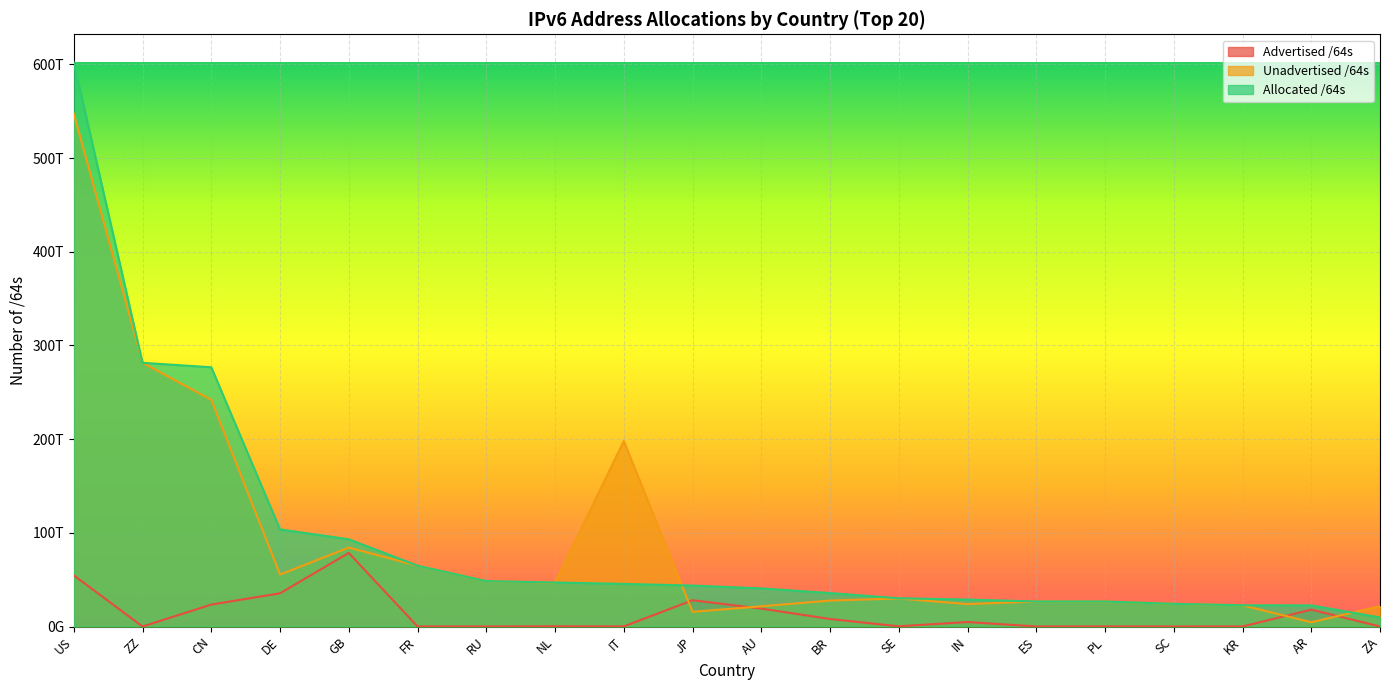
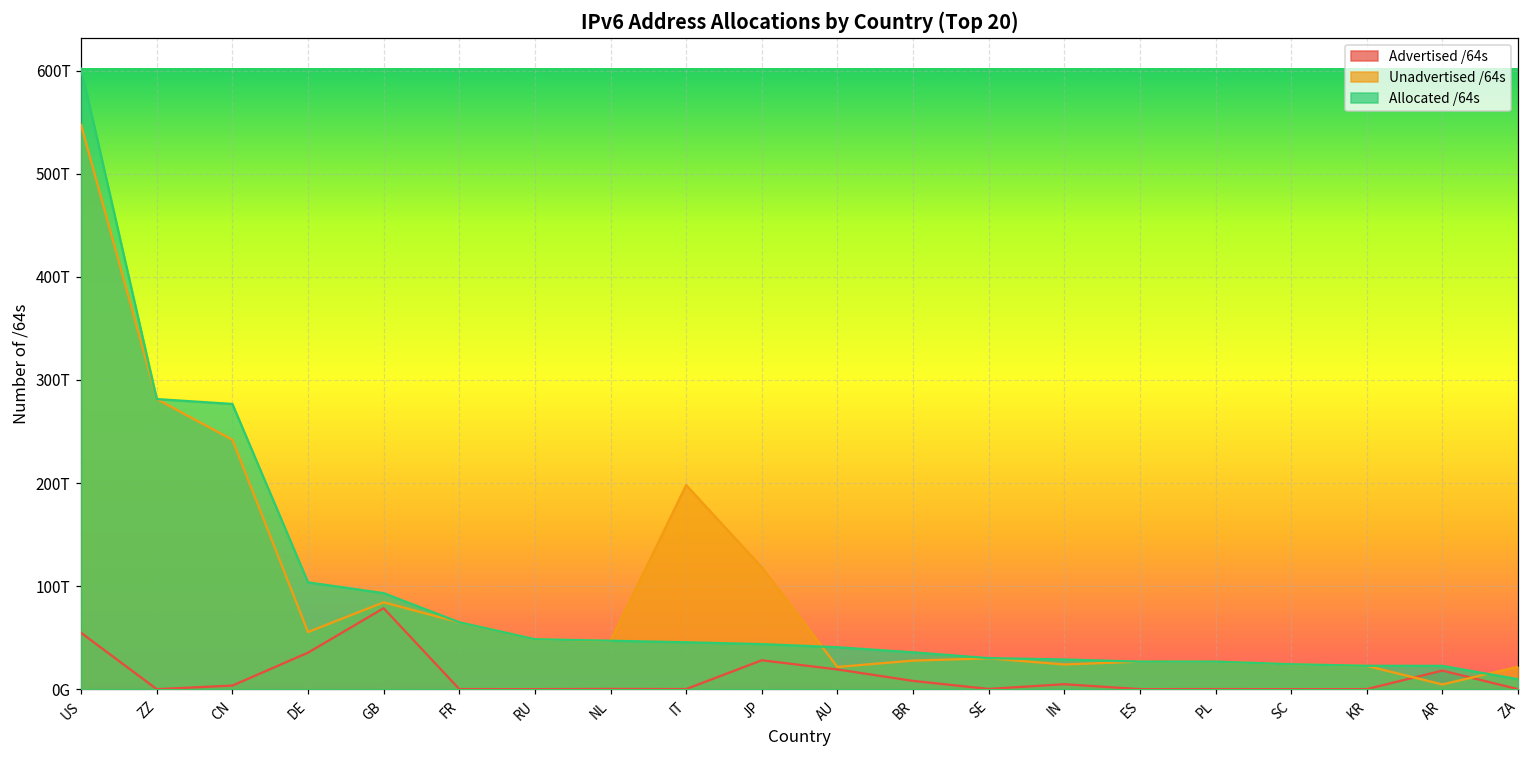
Advertised /64s, CN: 20T -> 0T
Unadvertised /64s, JP: 20T -> 120T
